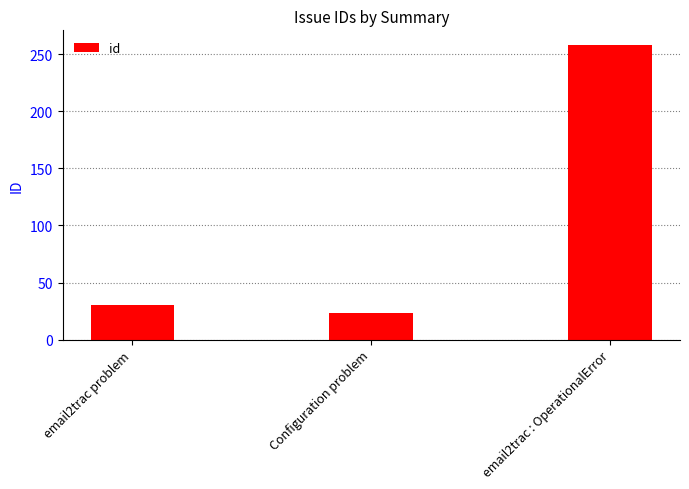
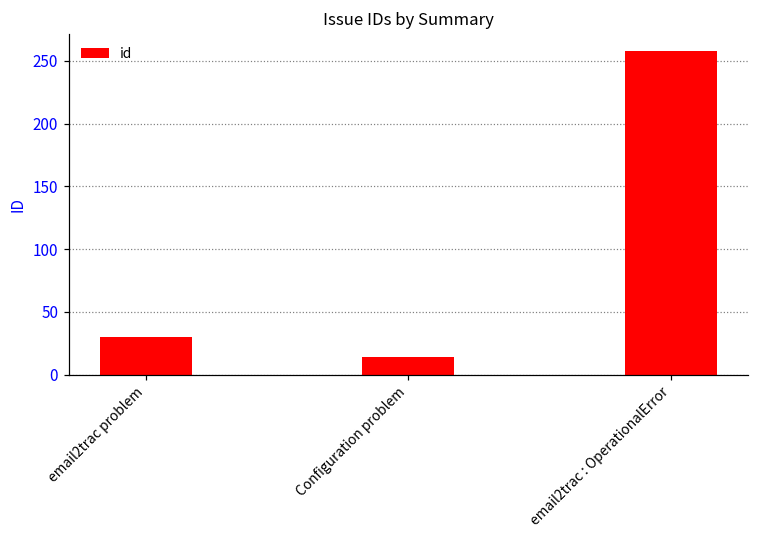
Configuration problem: 23 -> 14
